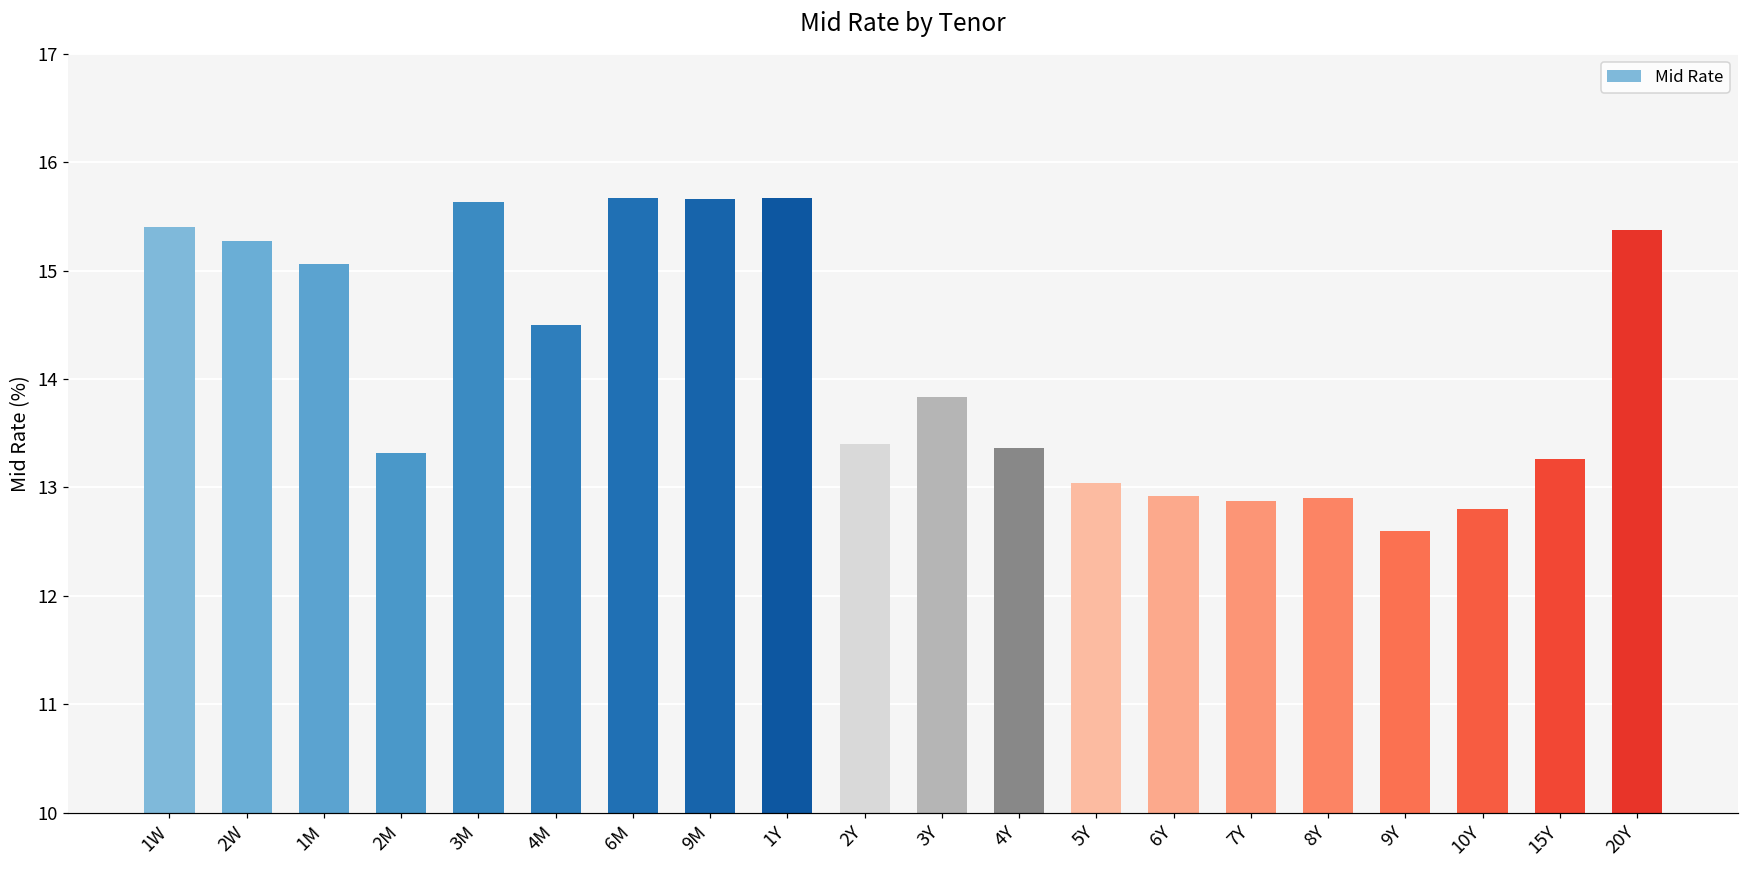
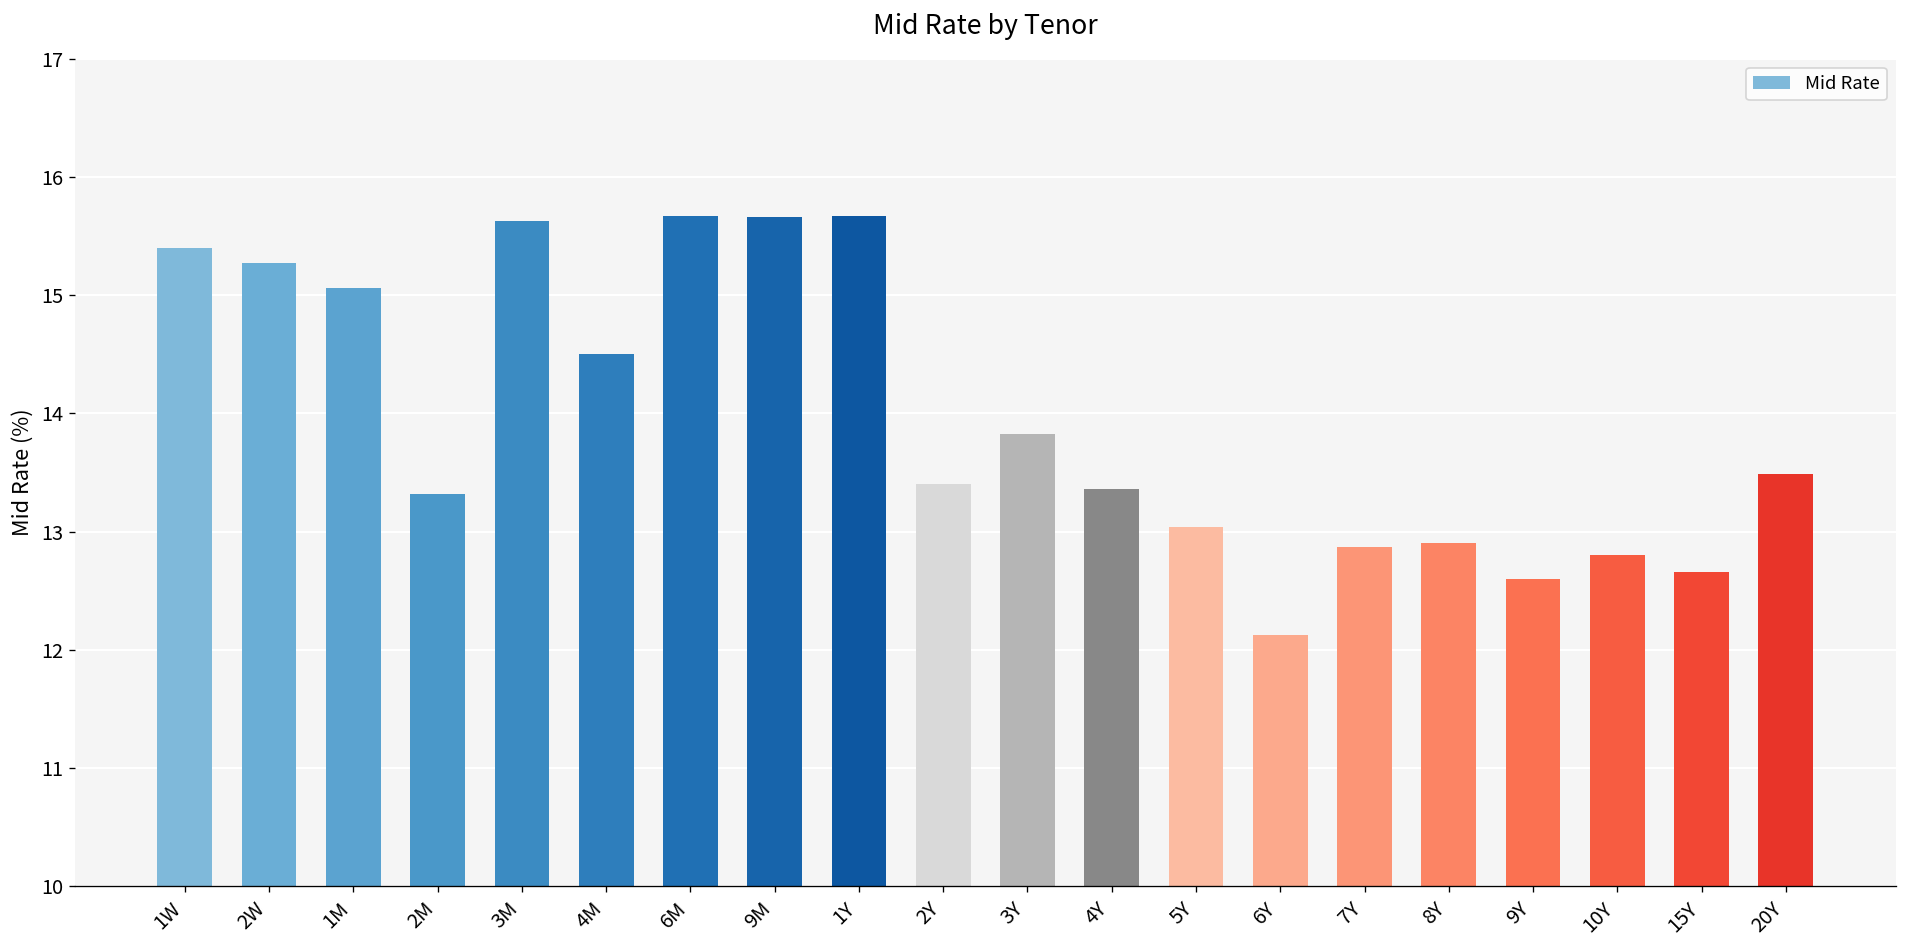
6Y: 12.9 -> 12.1
15Y: 13.3 -> 12.7
20Y: 15.4 -> 13.5
